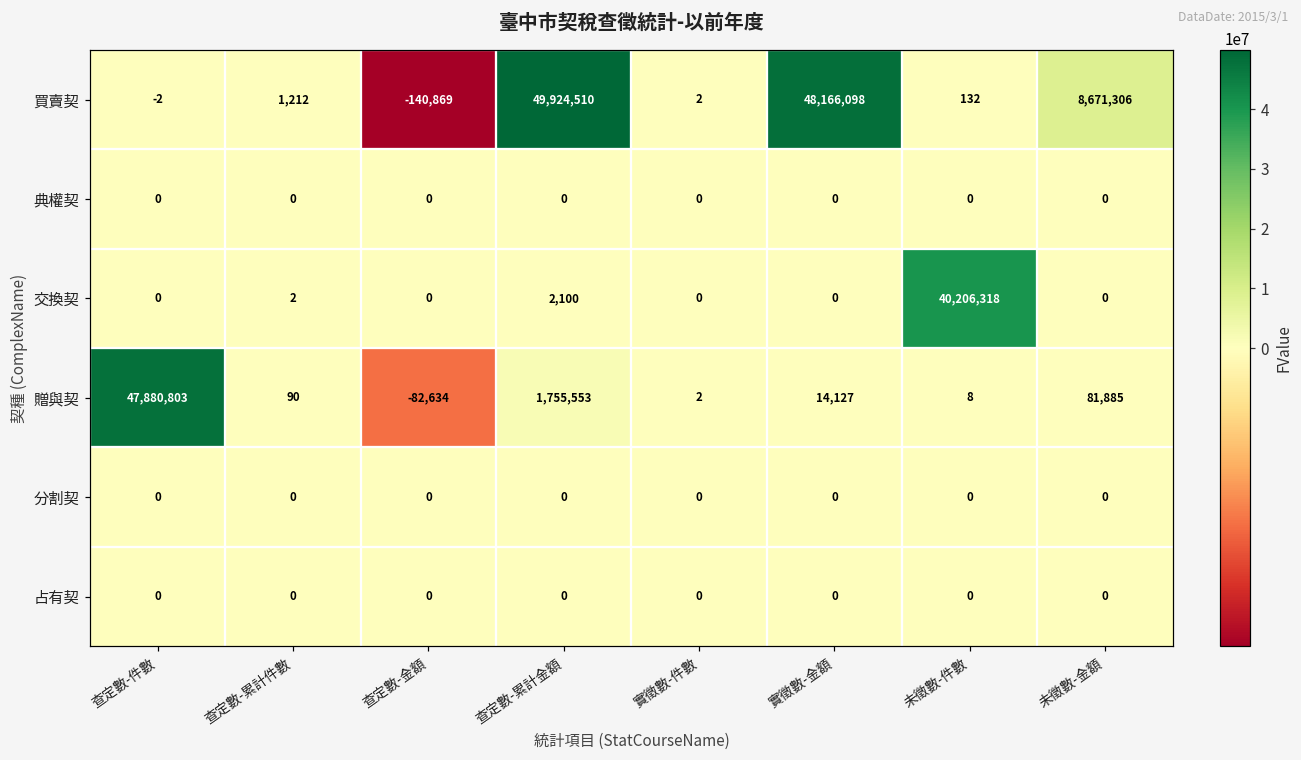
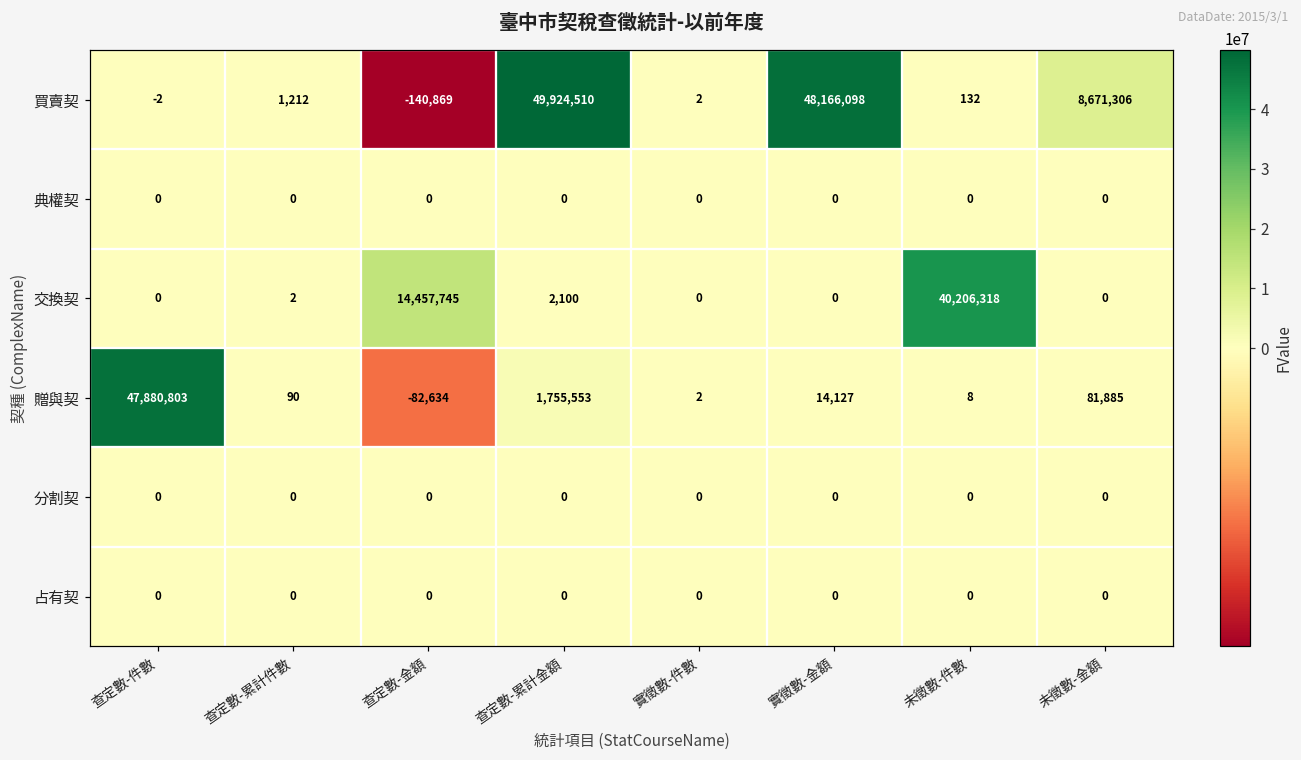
交換契, 查定數-金額: 0 -> 14,457,745
